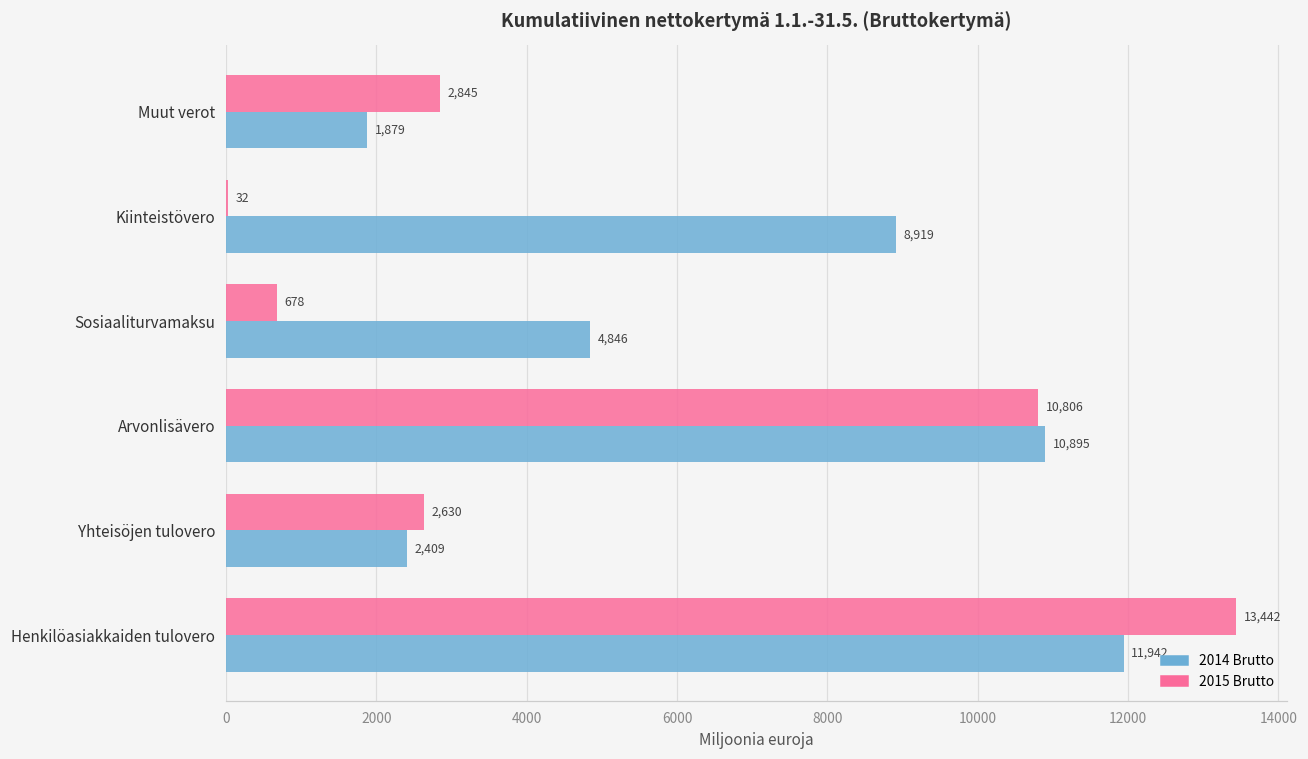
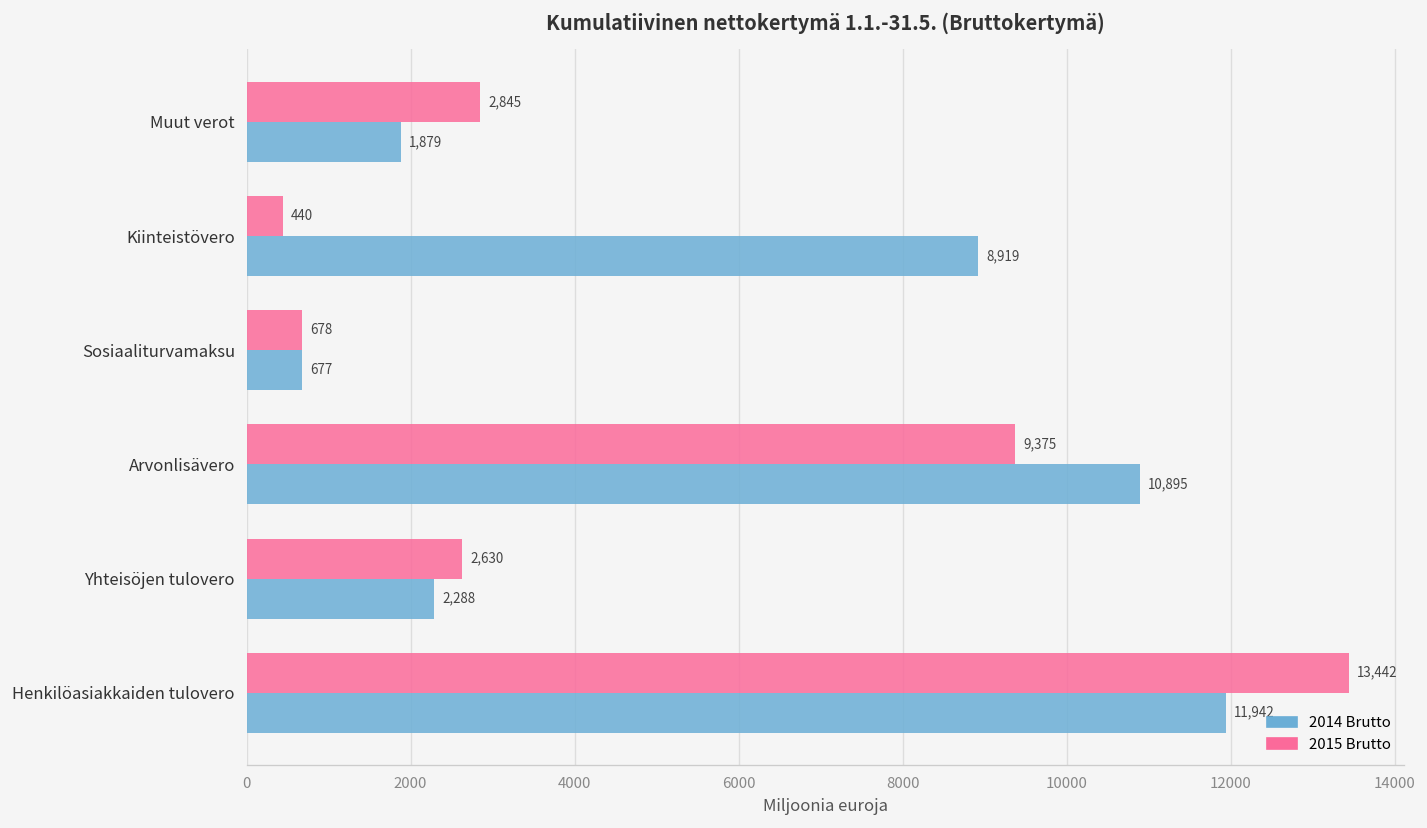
2015 Brutto, Kiinteistövero: 32 -> 440
2014 Brutto, Sosiaaliturvamaksu: 4,846 -> 677
2015 Brutto, Arvonlisävero: 10,806 -> 9,375
2014 Brutto, Yhteisöjen tulovero: 2,409 -> 2,288
